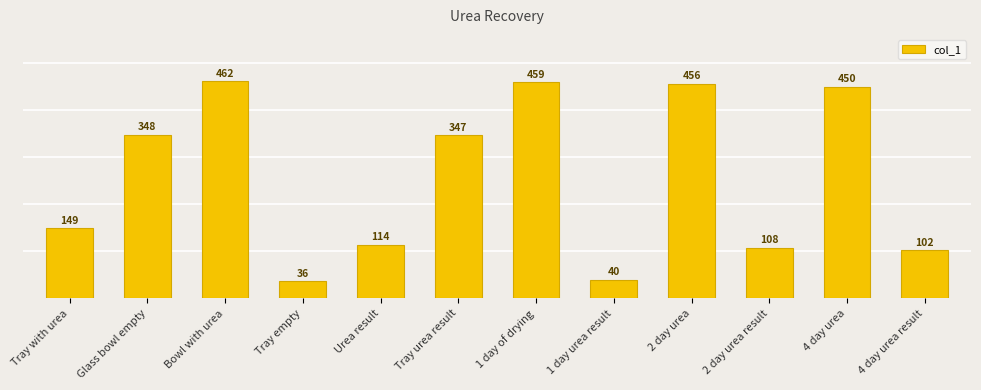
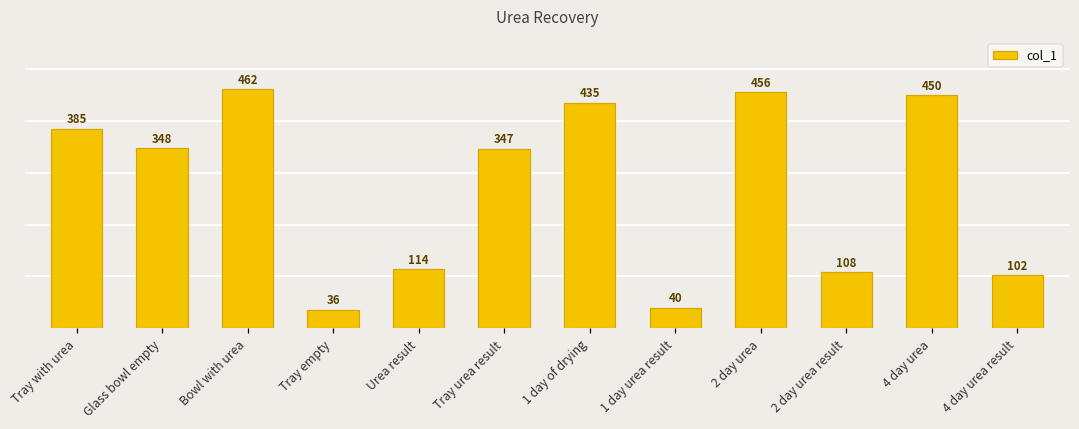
Tray with urea: 149 -> 385
1 day of drying: 459 -> 435
